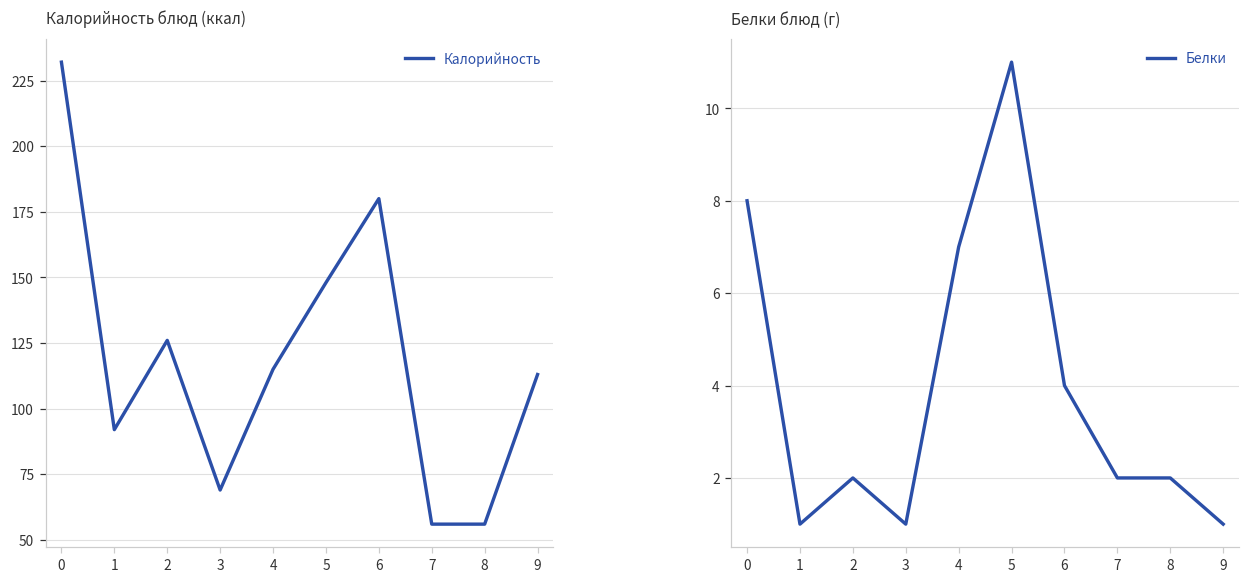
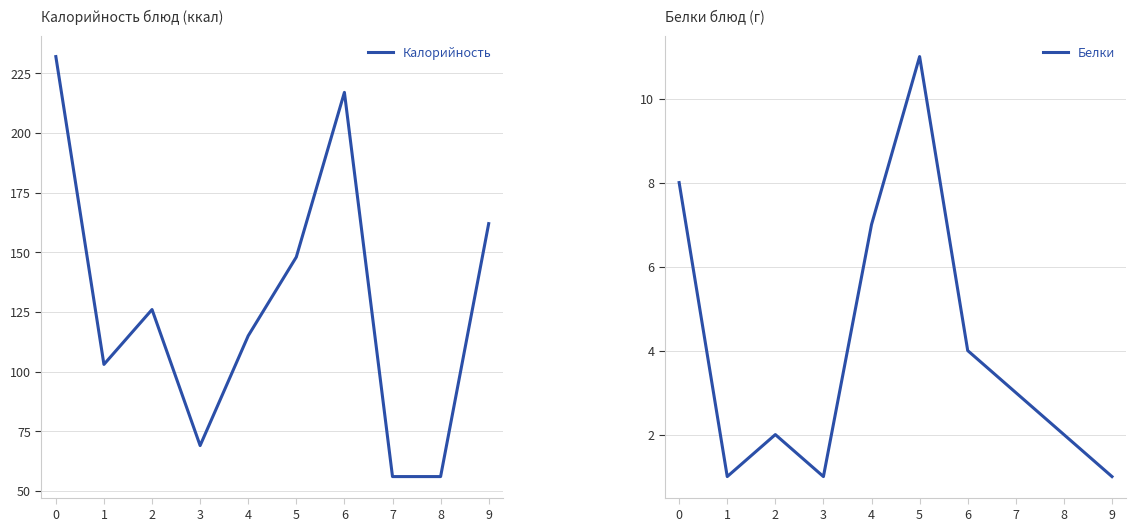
Калорийность блюд (ккал), 1: 92 -> 103
Калорийность блюд (ккал), 6: 180 -> 217
Калорийность блюд (ккал), 9: 113 -> 162
Белки блюд (г), 7: 2 -> 3
